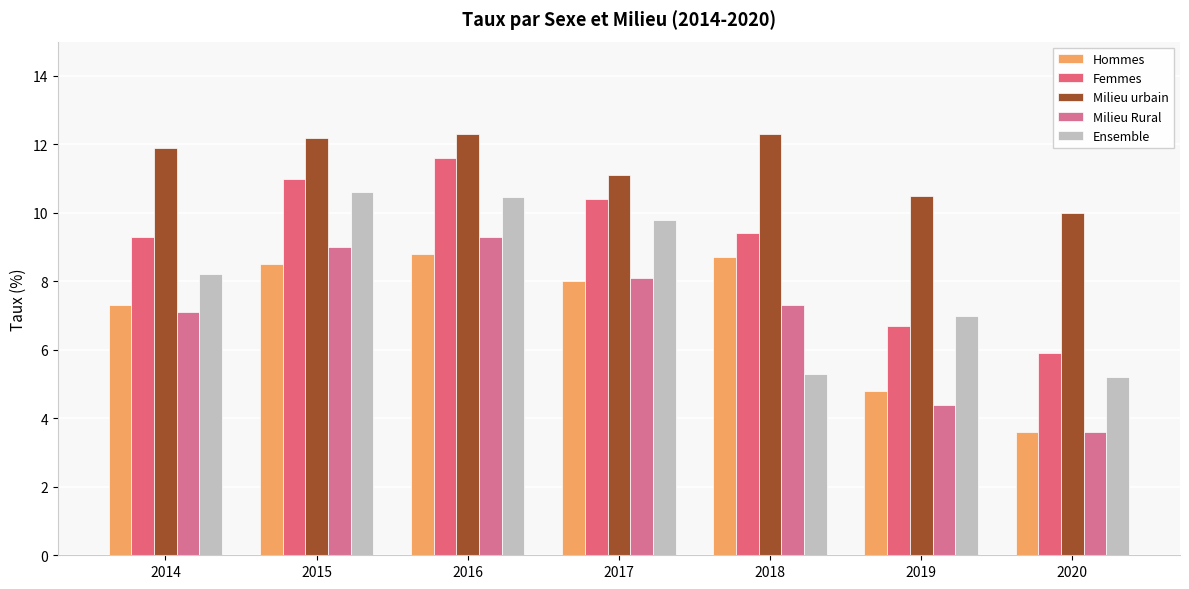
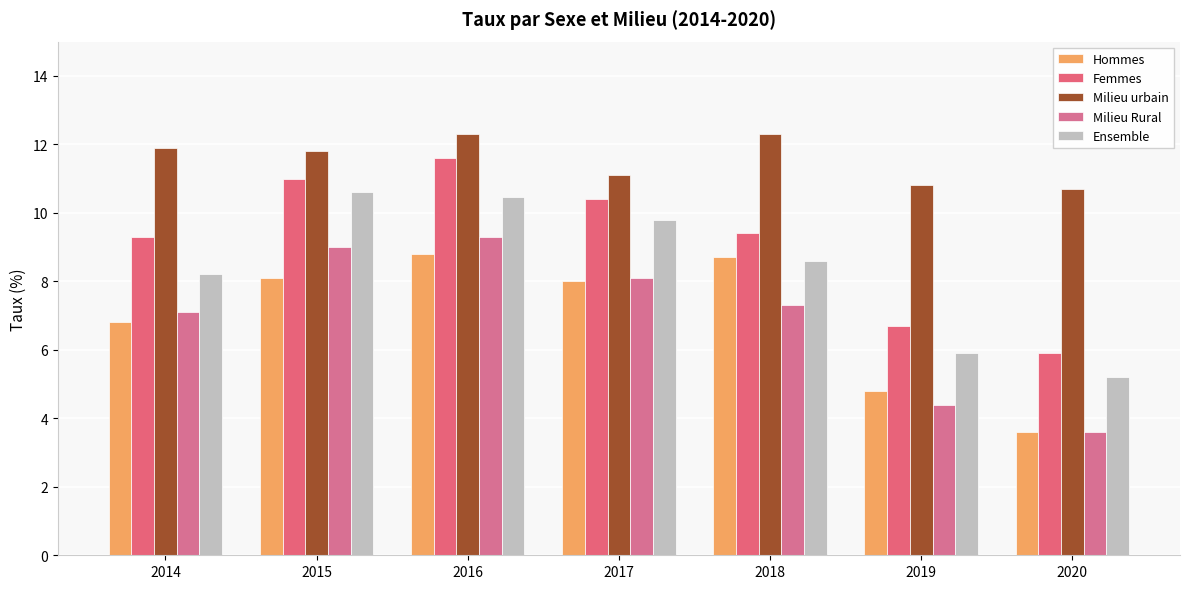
Hommes, 2014: 7.3 -> 6.8
Hommes, 2015: 8.5 -> 8.1
Milieu urbain, 2015: 12.2 -> 11.8
Ensemble, 2018: 5.3 -> 8.6
Milieu urbain, 2019: 10.5 -> 10.8
Ensemble, 2019: 7.0 -> 5.9
Milieu urbain, 2020: 10.0 -> 10.7
